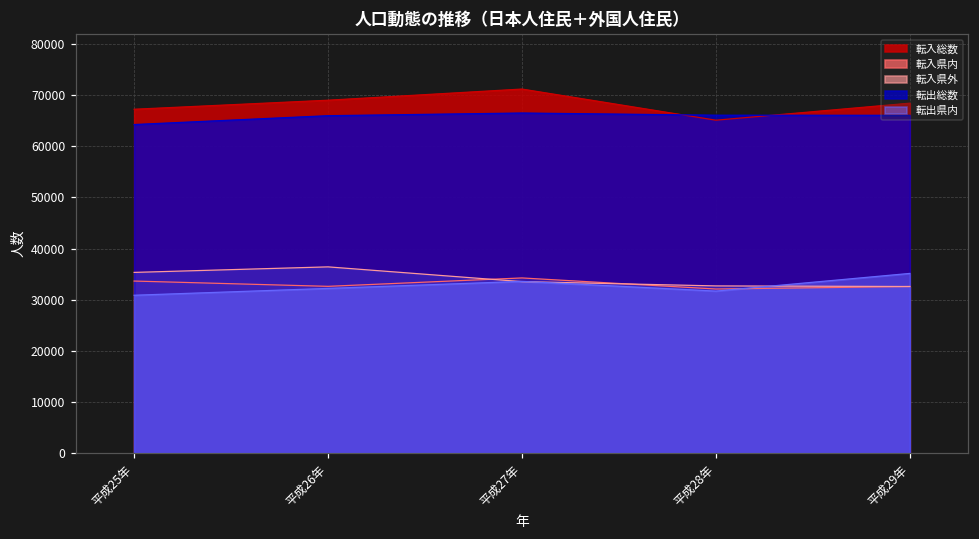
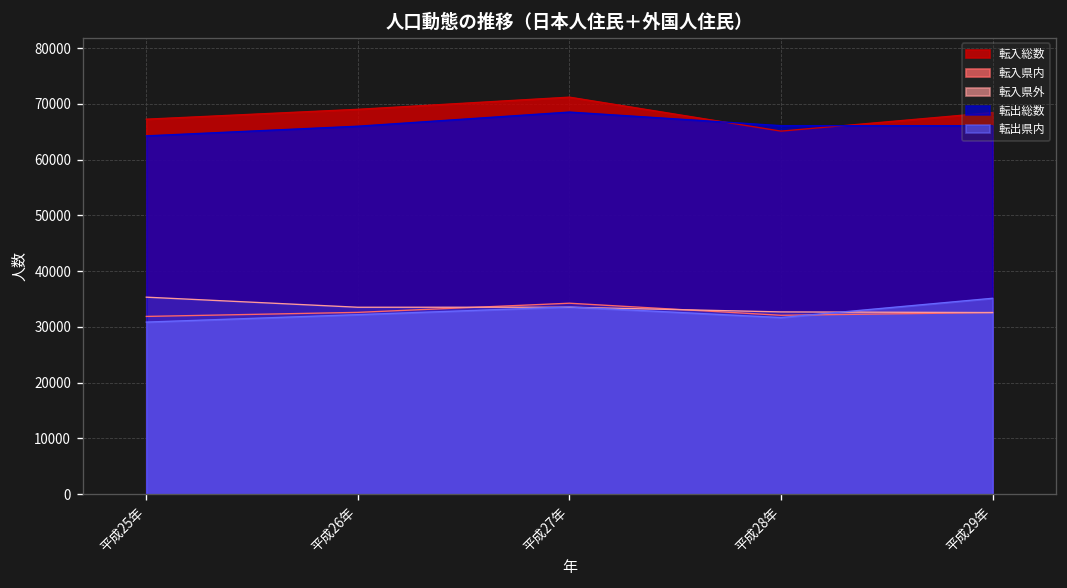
転入県内, 平成25年: 34000 -> 32000
転入県外, 平成26年: 36000 -> 34000
転出総数, 平成27年: 67000 -> 69000
